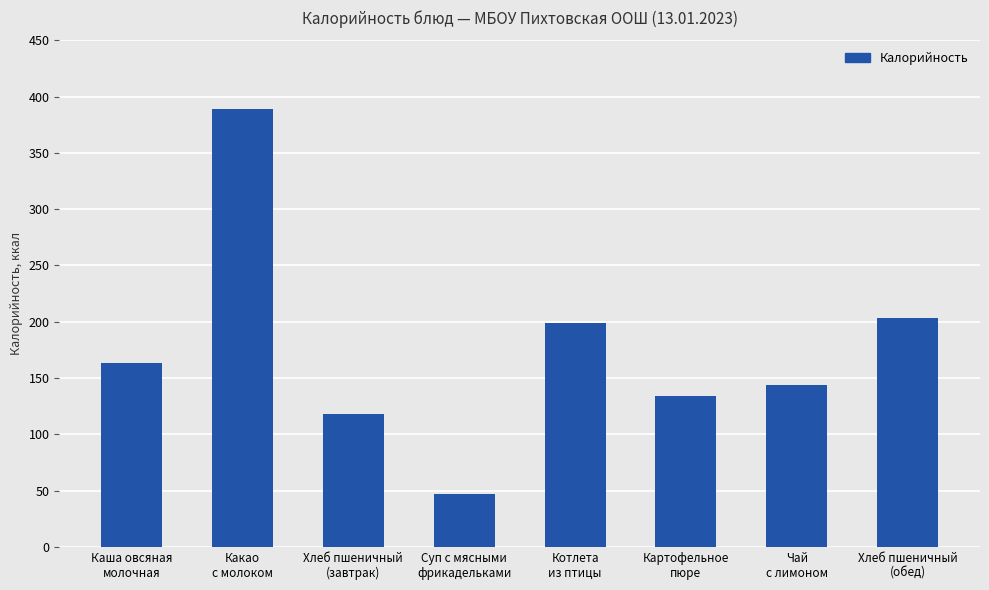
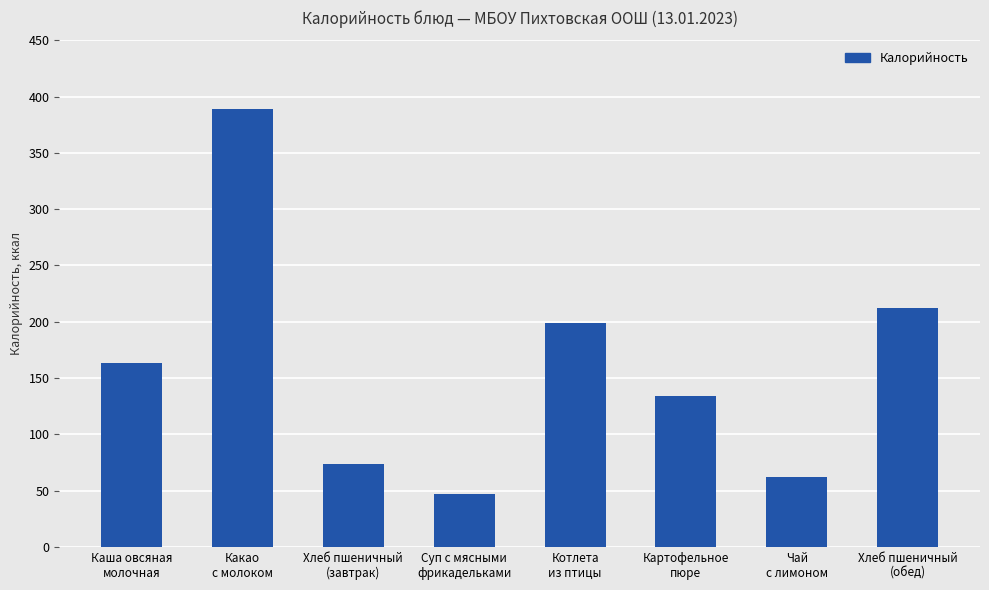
Хлеб пшеничный (завтрак): 118 -> 74
Чай с лимоном: 144 -> 62
Хлеб пшеничный (обед): 203 -> 212
